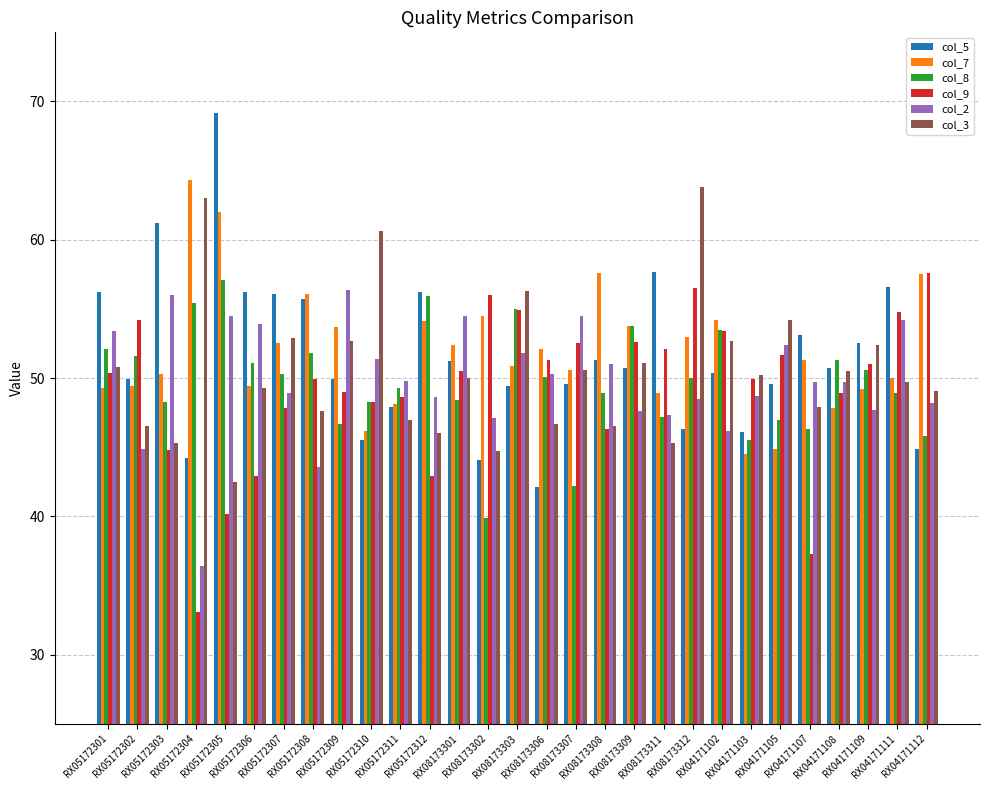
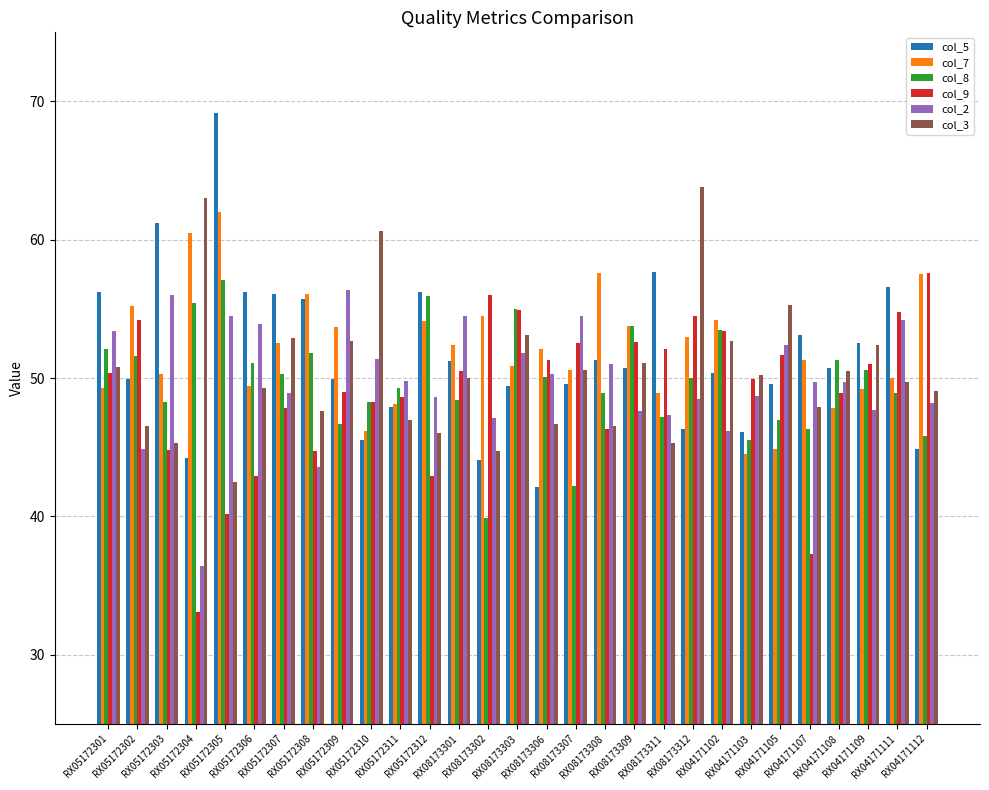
col_7, RX05172302: 49.4 -> 55.2
col_7, RX05172304: 64.3 -> 60.5
col_9, RX05172308: 49.9 -> 44.7
col_3, RX08173303: 56.3 -> 53.1
col_9, RX08173312: 56.5 -> 54.5
col_3, RX04171105: 54.2 -> 55.3
